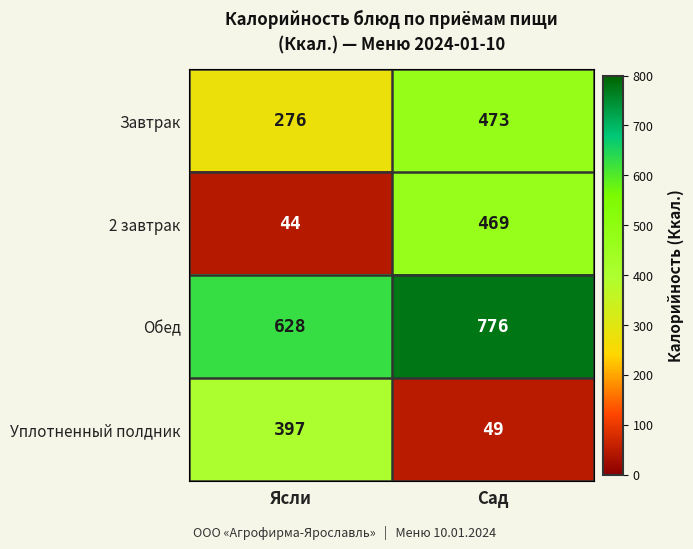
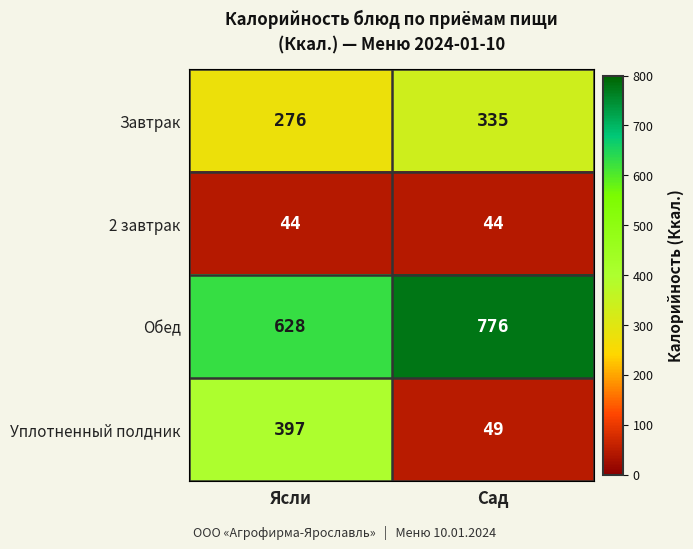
Завтрак, Сад: 473 -> 335
2 завтрак, Сад: 469 -> 44
